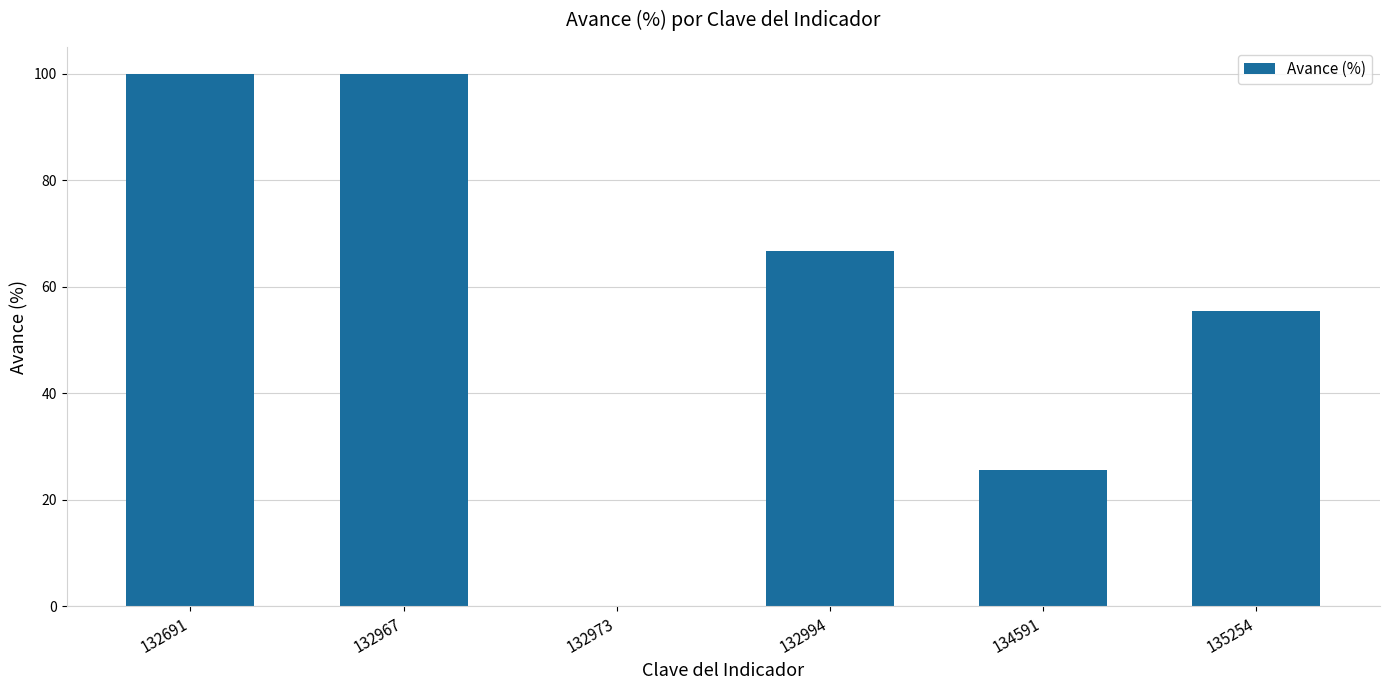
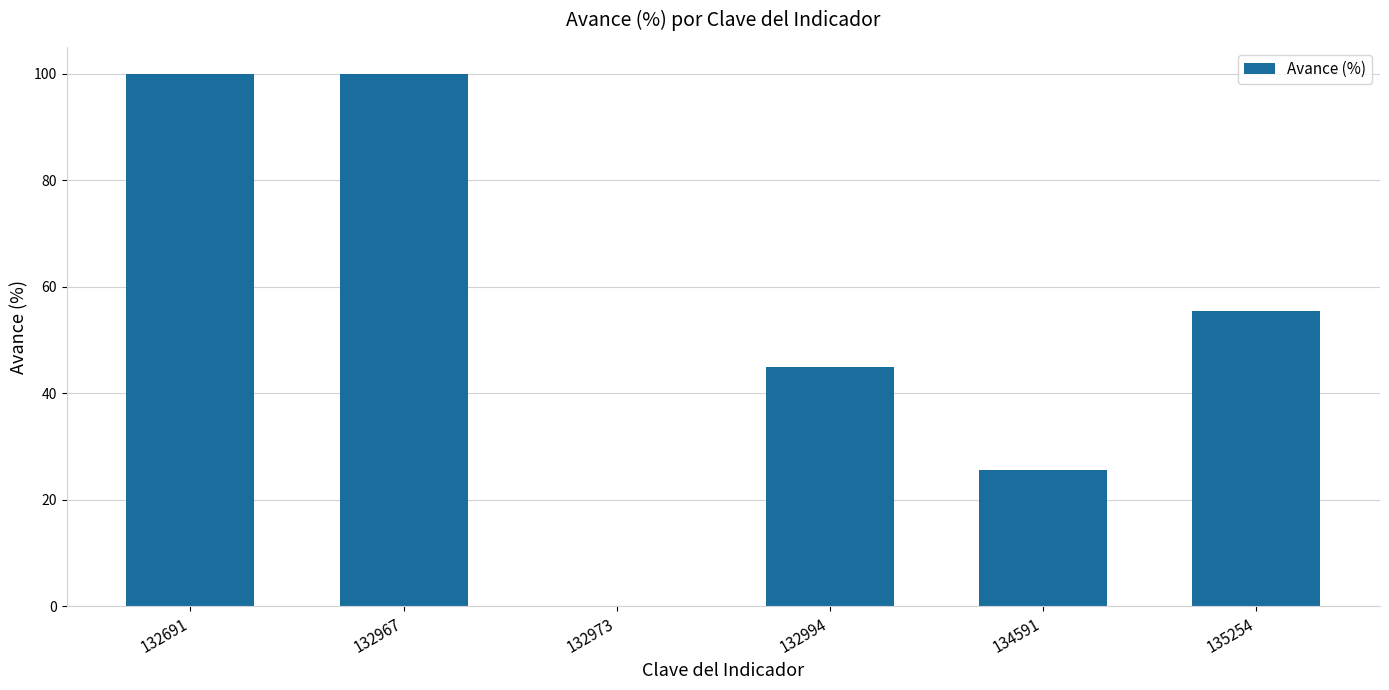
132994: 67 -> 45
